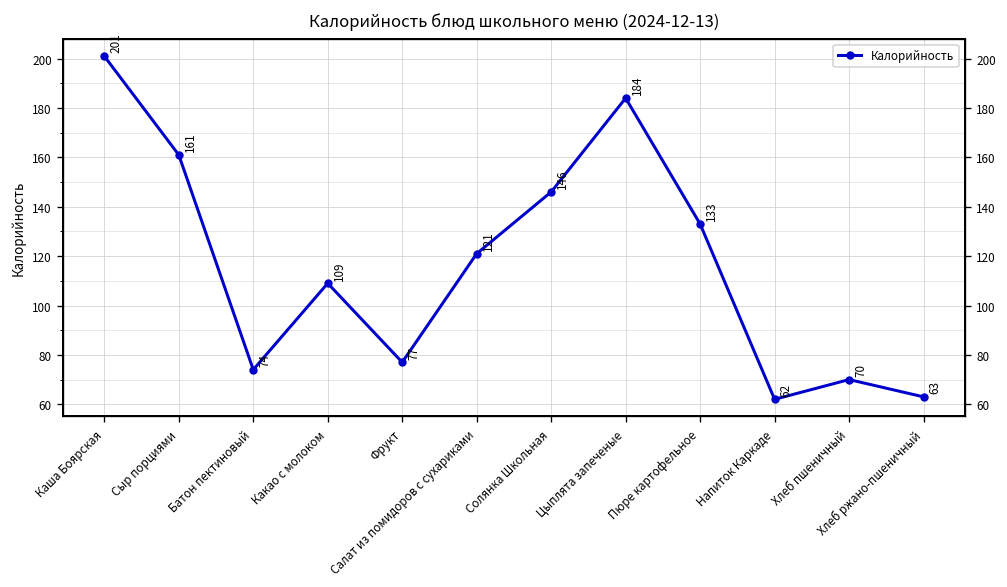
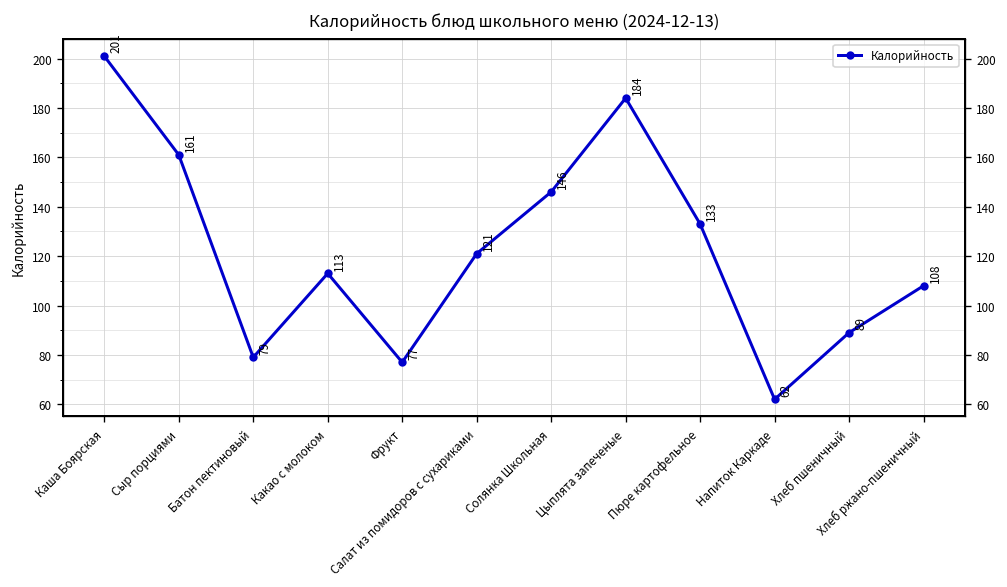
Батон пектиновый: 74 -> 79
Какао с молоком: 109 -> 113
Хлеб пшеничный: 70 -> 89
Хлеб ржано-пшеничный: 63 -> 108
